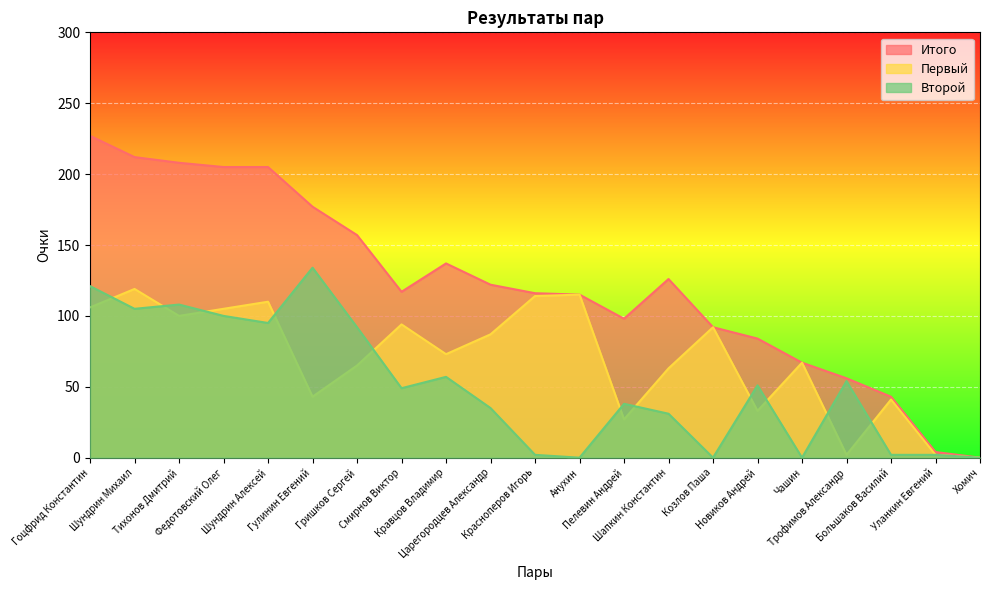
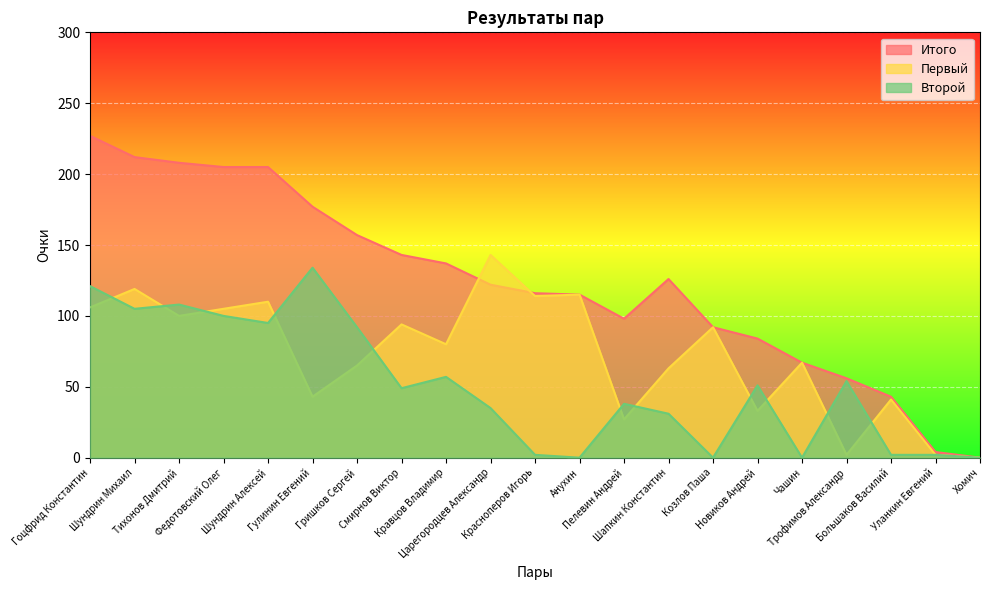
Итого, Смирнов Виктор: 117 -> 143
Первый, Кравцов Владимир: 73 -> 80
Первый, Царегородцев Александр: 87 -> 143
